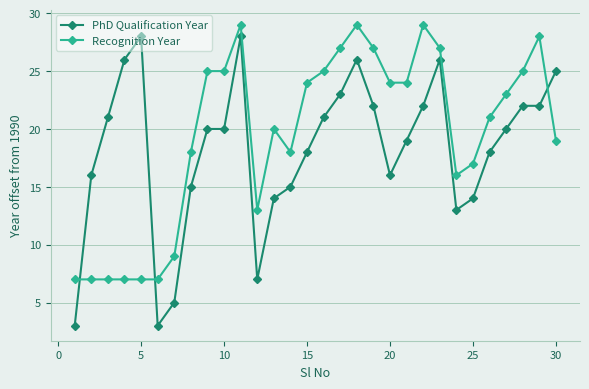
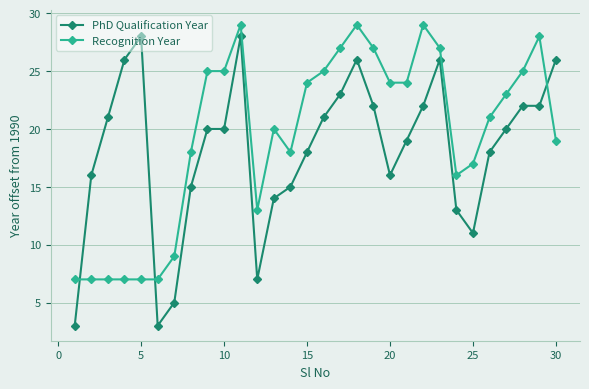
PhD Qualification Year, 25: 14.0 -> 11.0
PhD Qualification Year, 30: 25.0 -> 26.0
